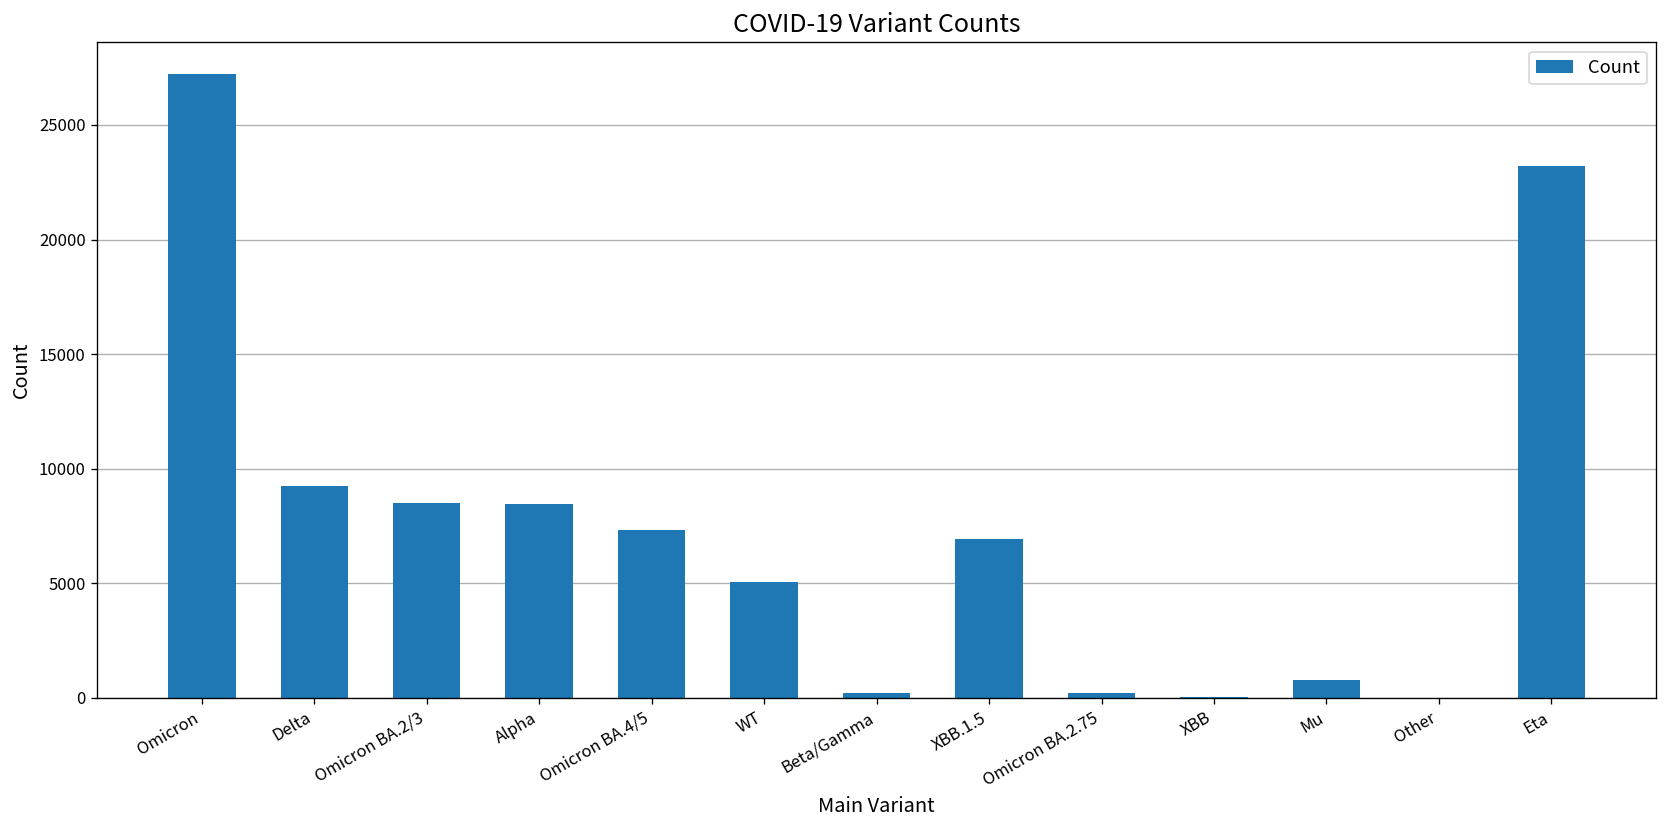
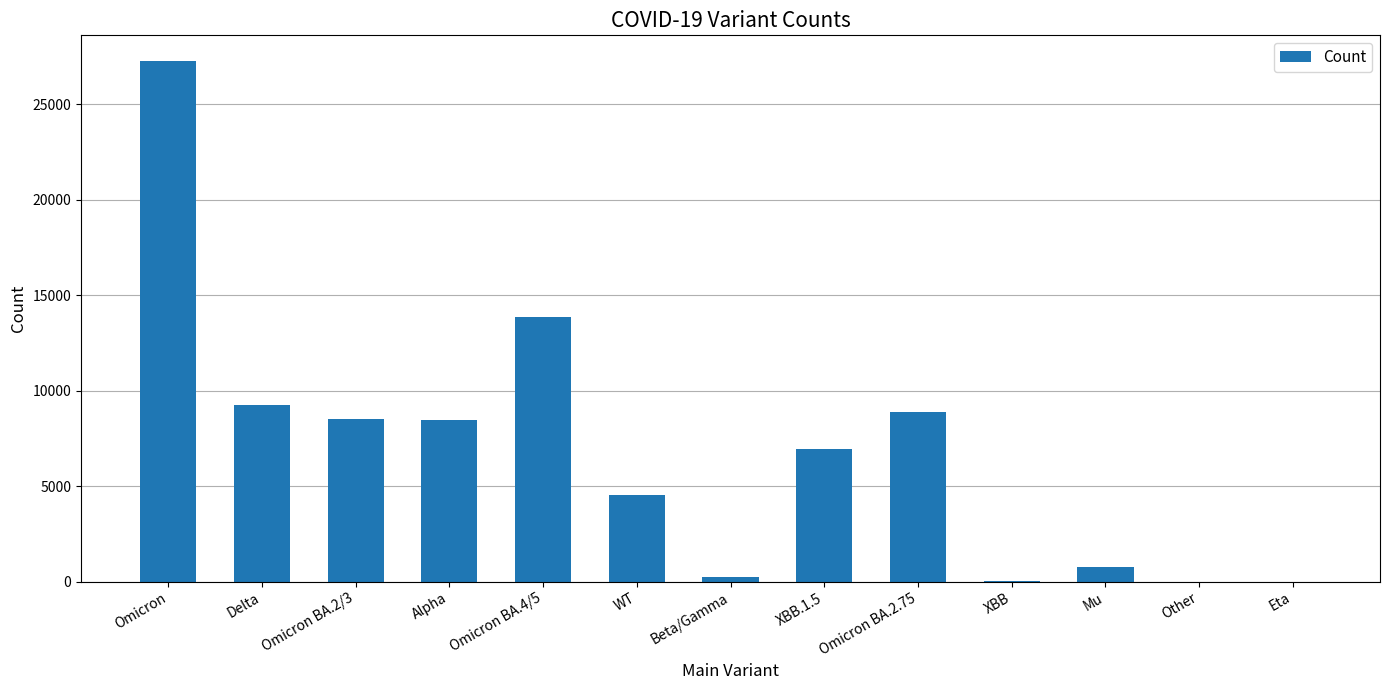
Omicron BA.4/5: 7300 -> 13800
WT: 5100 -> 4500
Omicron BA.2.75: 200 -> 8900
Eta: 23200 -> 0
